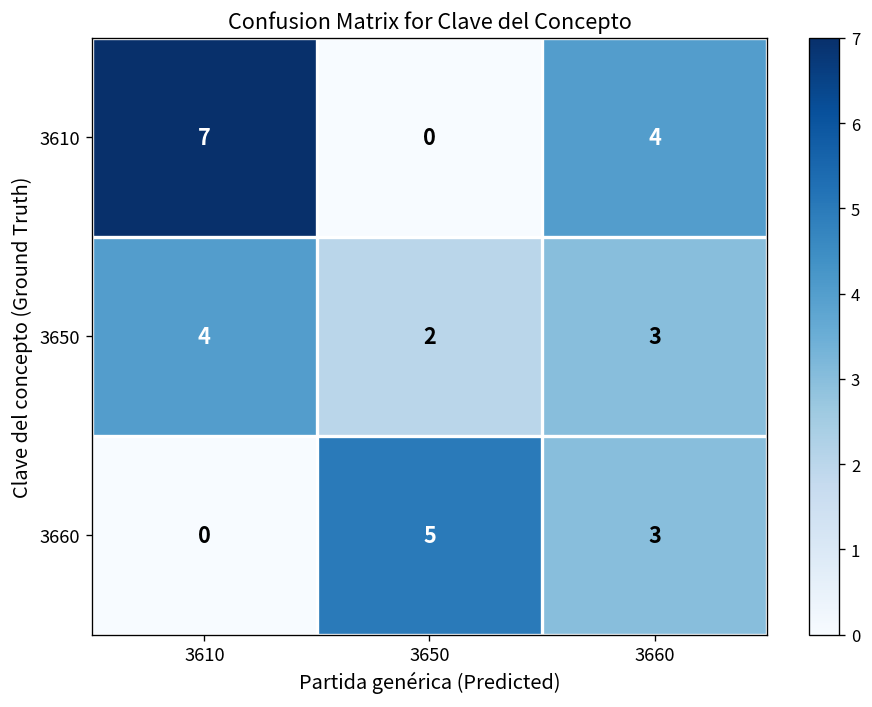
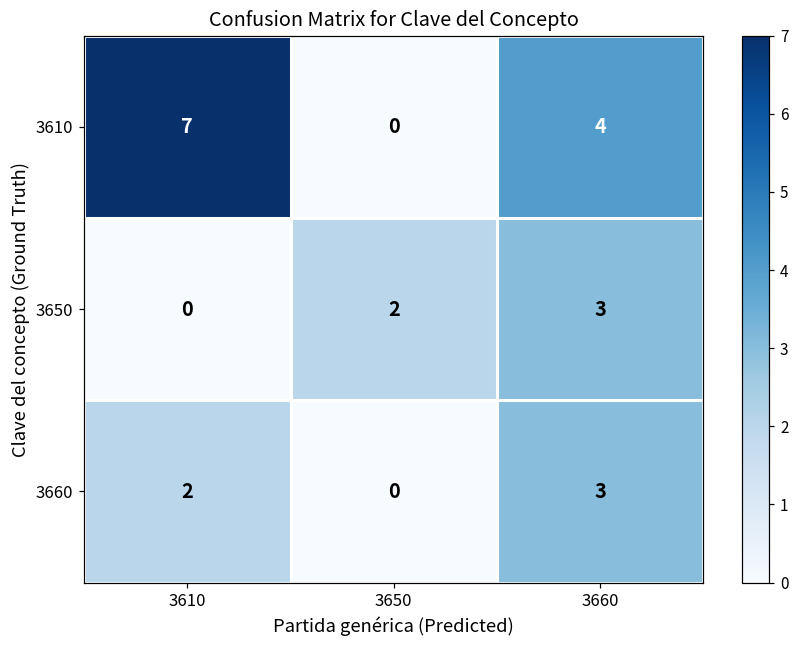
3650, 3610: 4 -> 0
3660, 3610: 0 -> 2
3660, 3650: 5 -> 0
